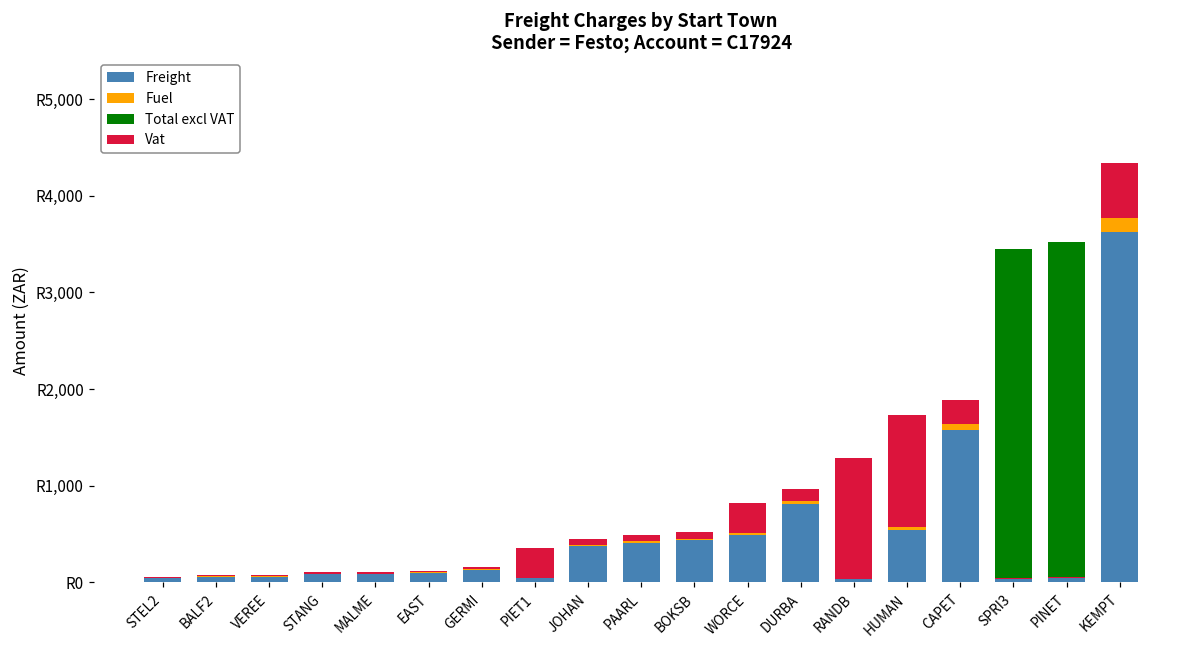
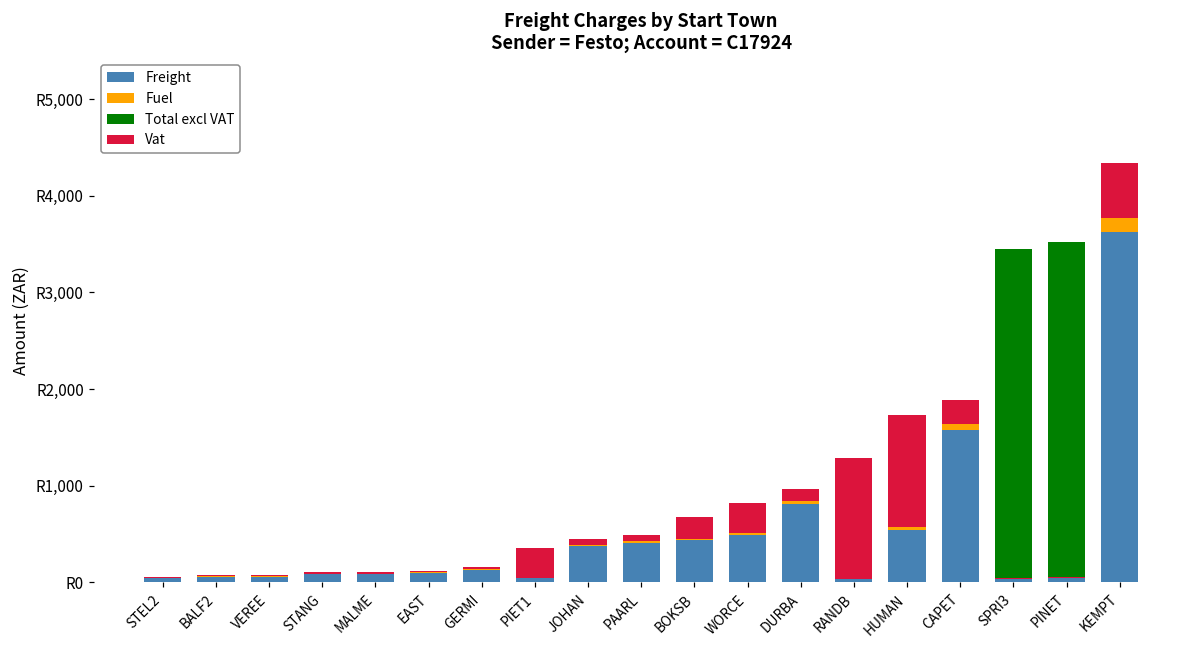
Vat, BOKSB: R100 -> R200
